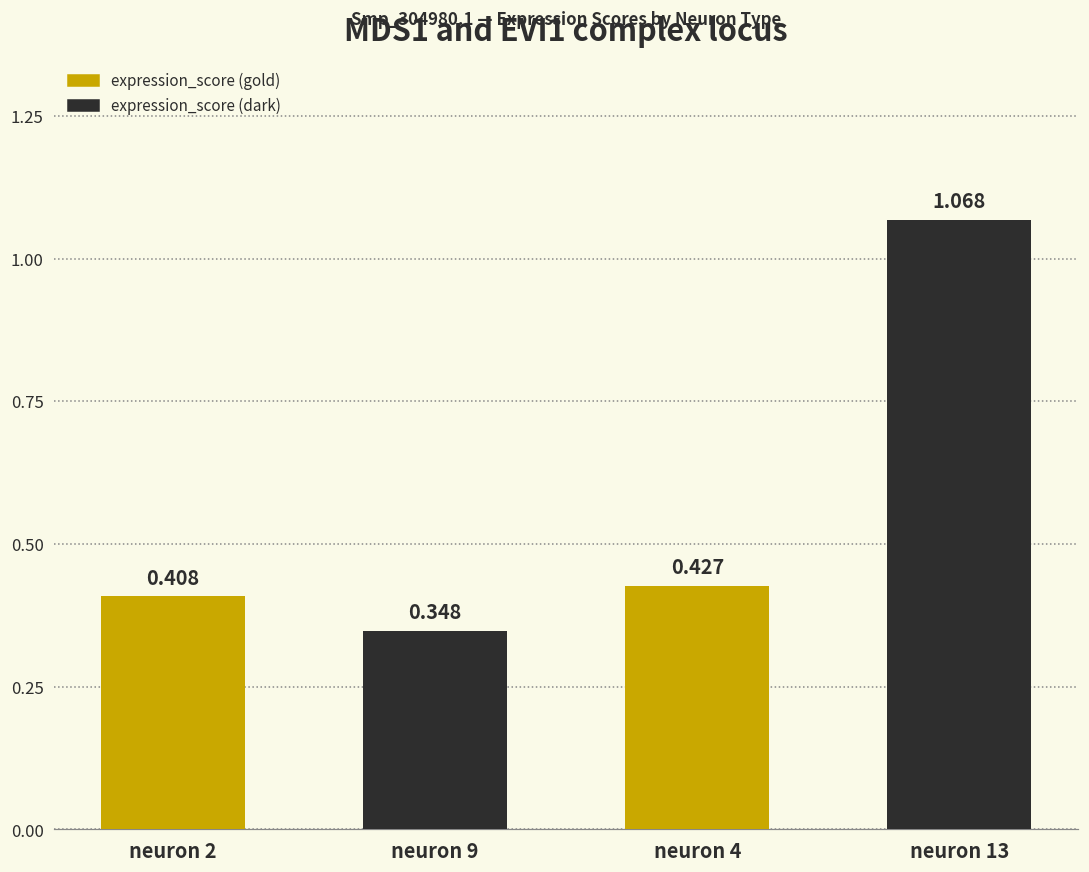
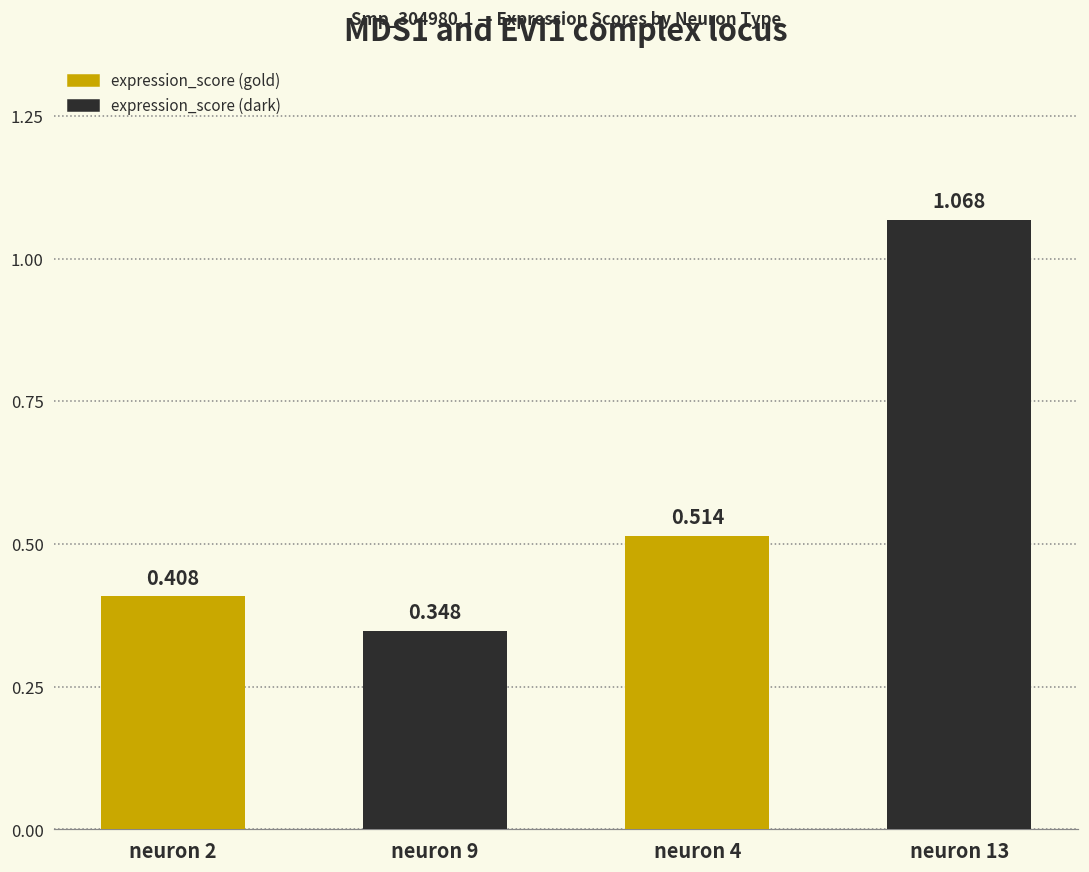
neuron 4: 0.427 -> 0.514
